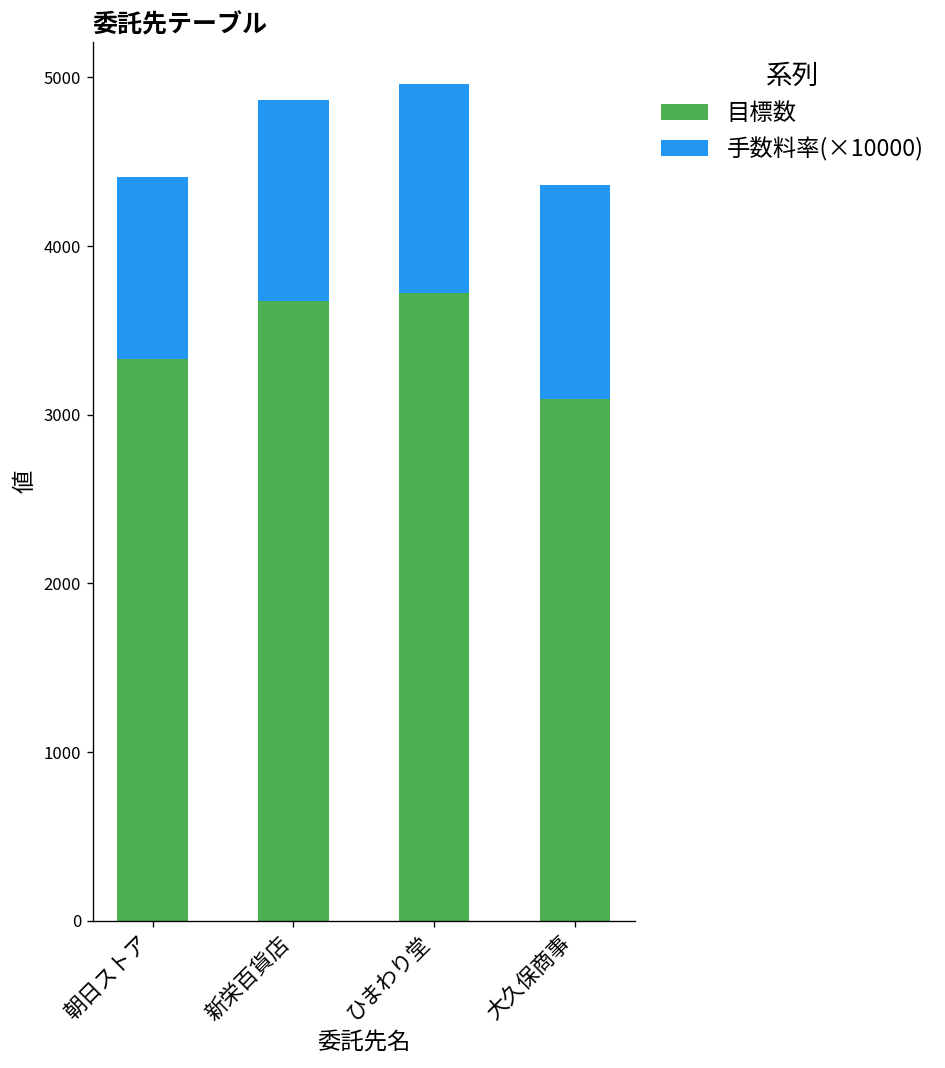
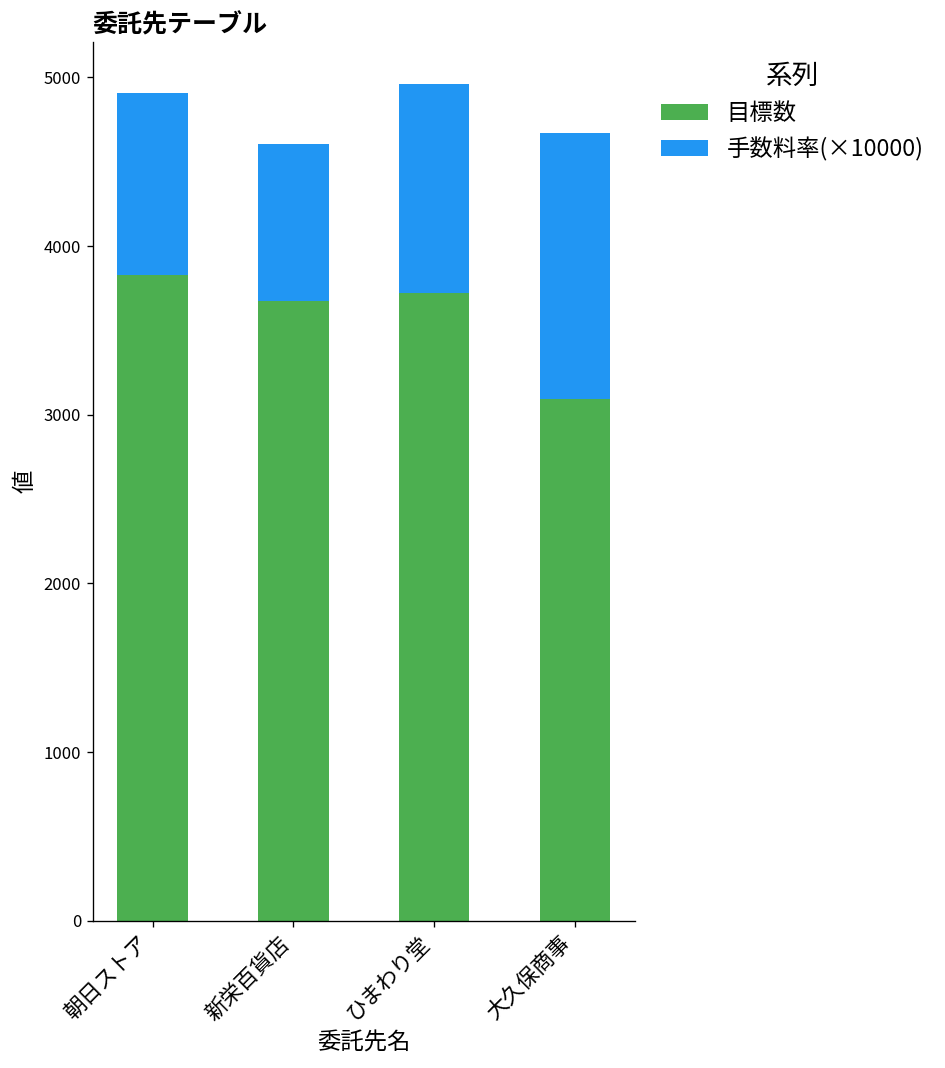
目標数, 朝日ストア: 3330 -> 3830
手数料率(×10000), 新栄百貨店: 1190 -> 930
手数料率(×10000), 大久保商事: 1270 -> 1580
